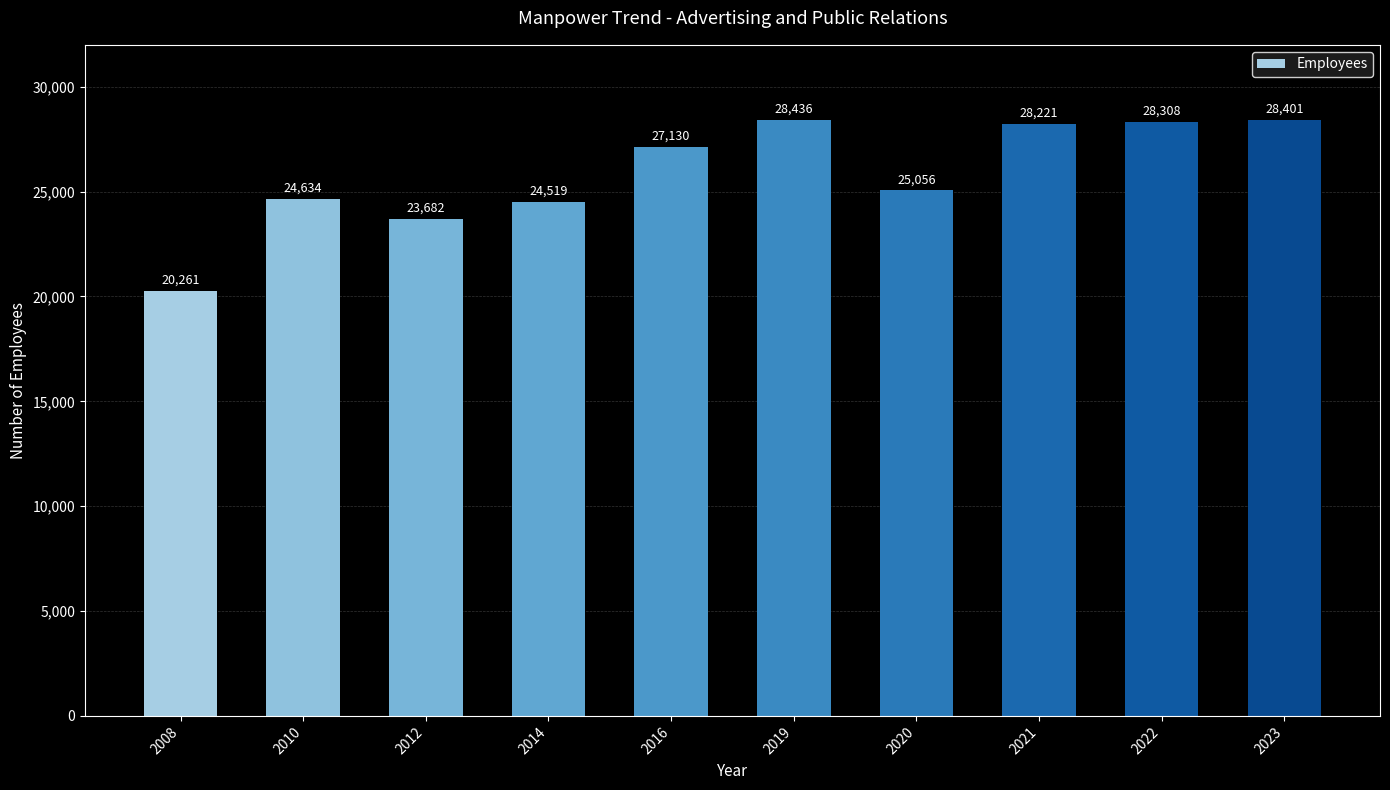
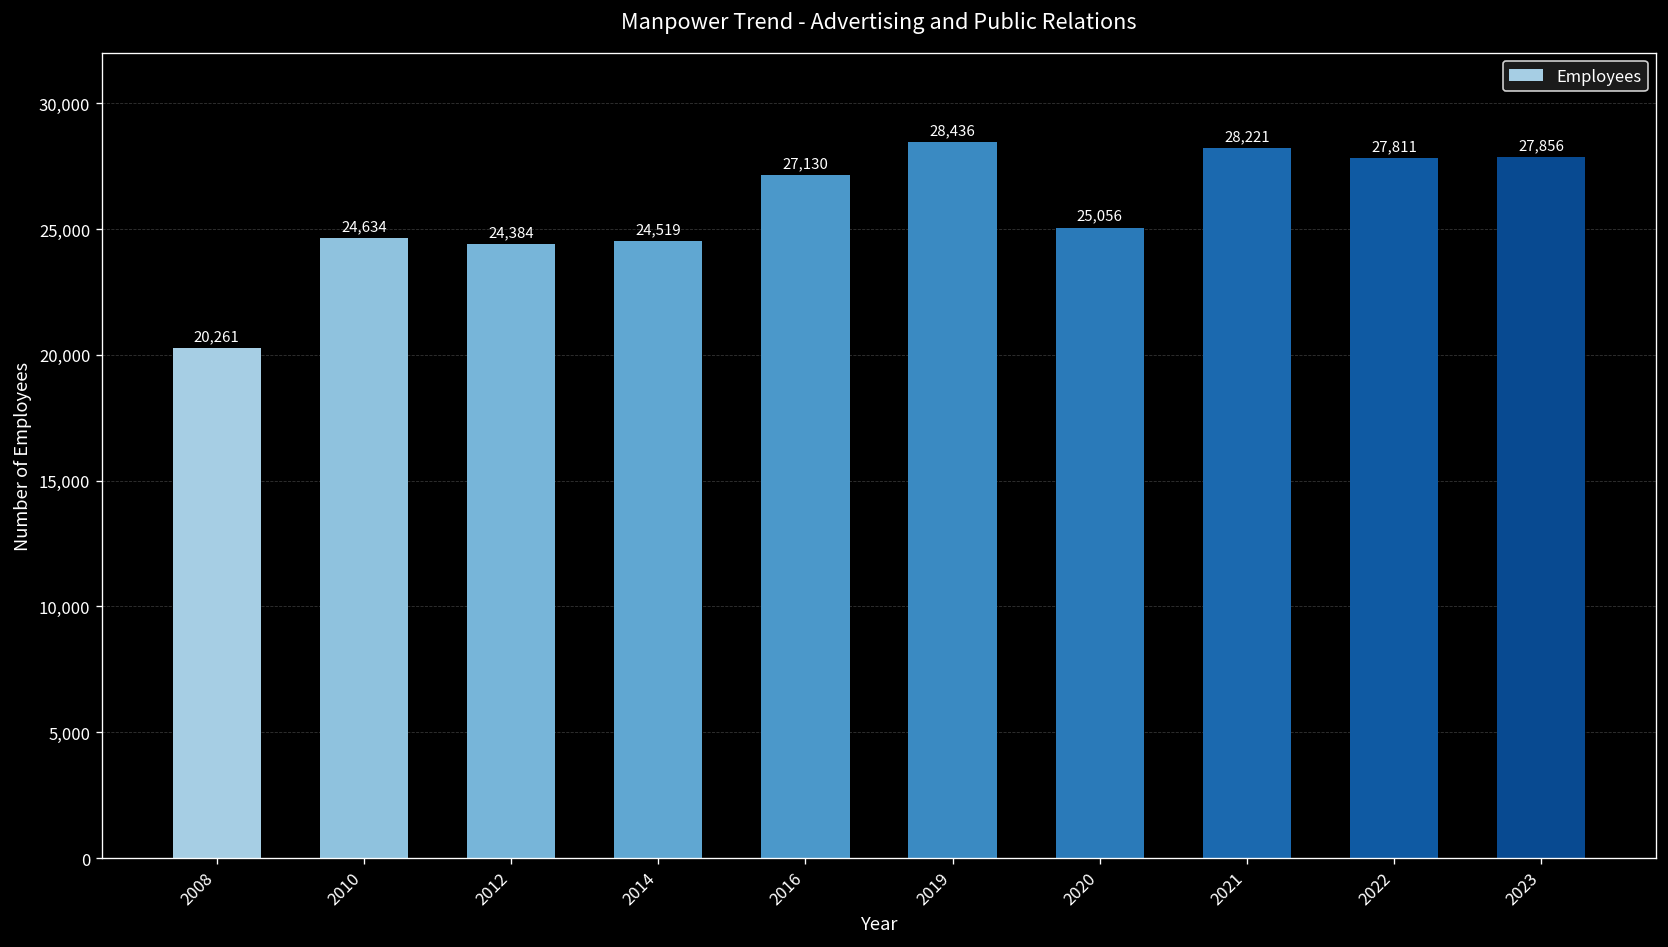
2012: 23,682 -> 24,384
2022: 28,308 -> 27,811
2023: 28,401 -> 27,856
